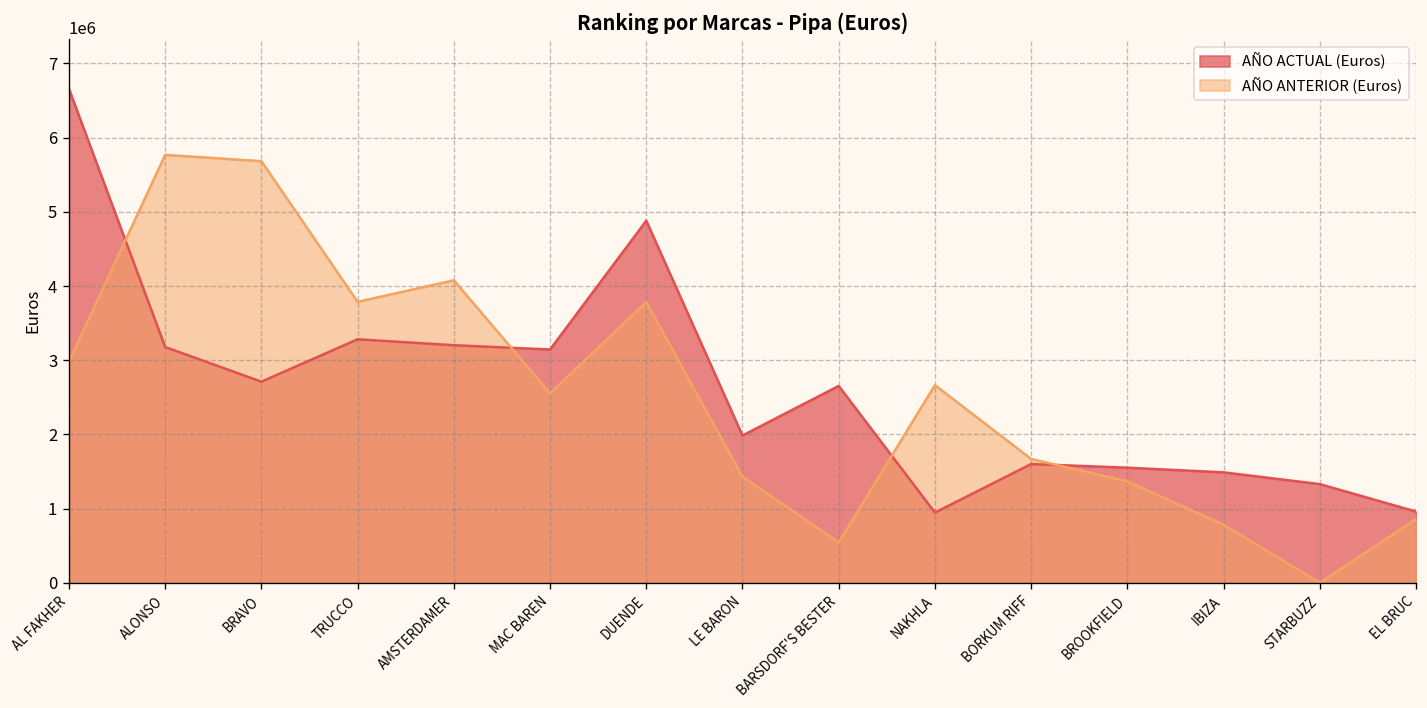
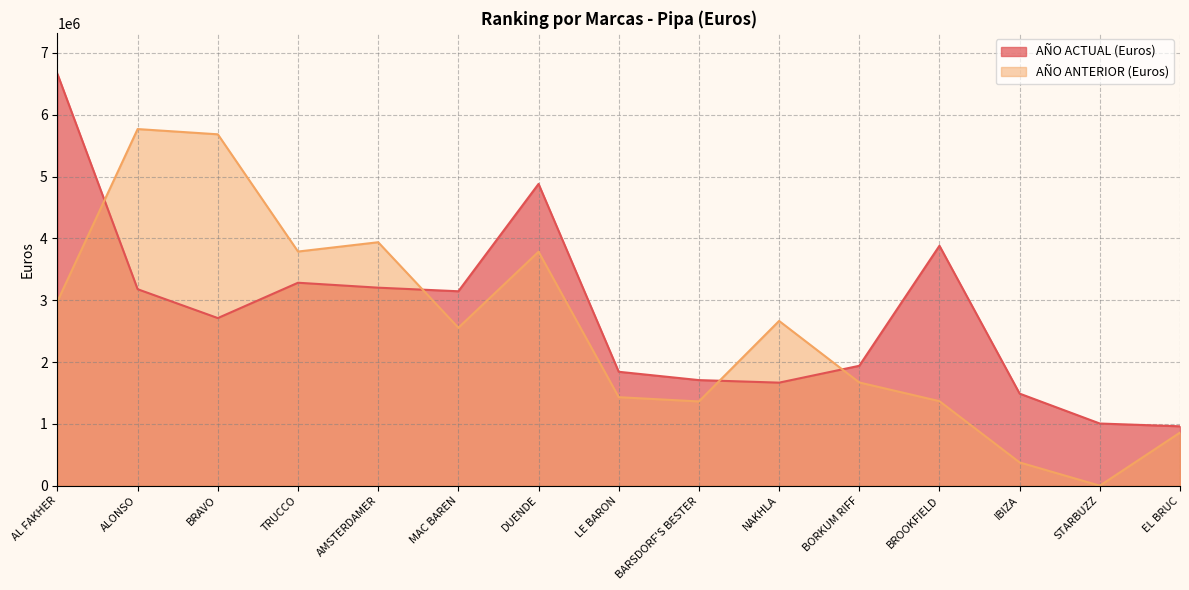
AÑO ANTERIOR (Euros), AMSTERDAMER: 4100000 -> 3900000
AÑO ACTUAL (Euros), LE BARON: 2000000 -> 1800000
AÑO ACTUAL (Euros), BARSDORF'S BESTER: 2700000 -> 1700000
AÑO ANTERIOR (Euros), BARSDORF'S BESTER: 500000 -> 1400000
AÑO ACTUAL (Euros), NAKHLA: 900000 -> 1700000
AÑO ACTUAL (Euros), BORKUM RIFF: 1600000 -> 1900000
AÑO ACTUAL (Euros), BROOKFIELD: 1600000 -> 3900000
AÑO ANTERIOR (Euros), IBIZA: 800000 -> 400000
AÑO ACTUAL (Euros), STARBUZZ: 1300000 -> 1000000
